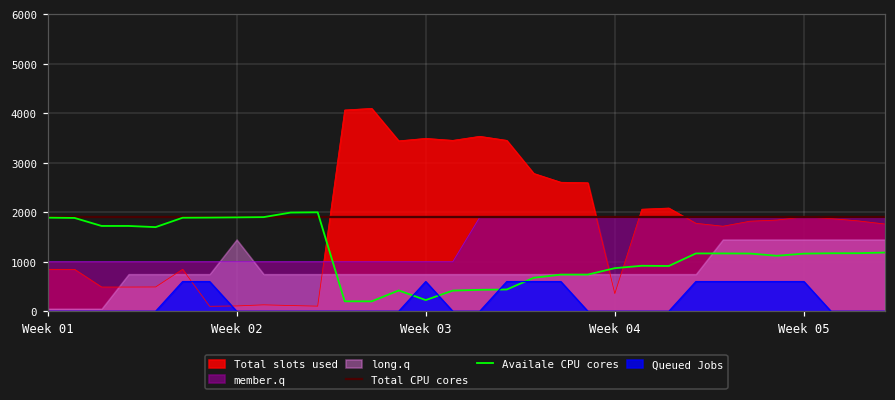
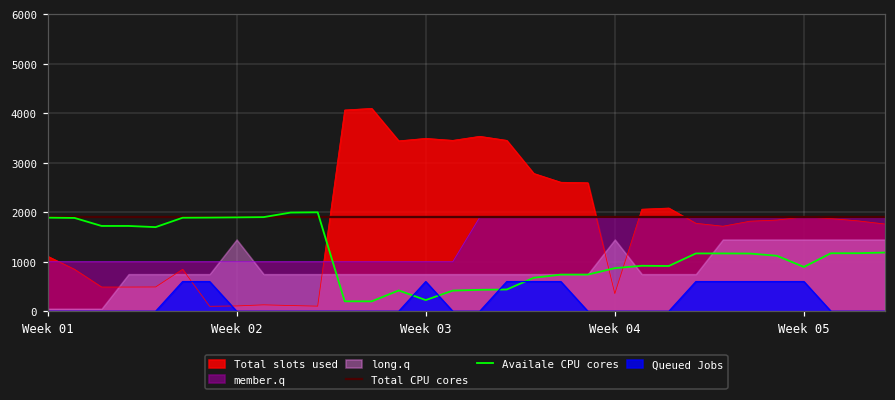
Total slots used, Week 01: 800 -> 1100
long.q, Week 04: 800 -> 1500
Availale CPU cores, Week 05: 1200 -> 900
